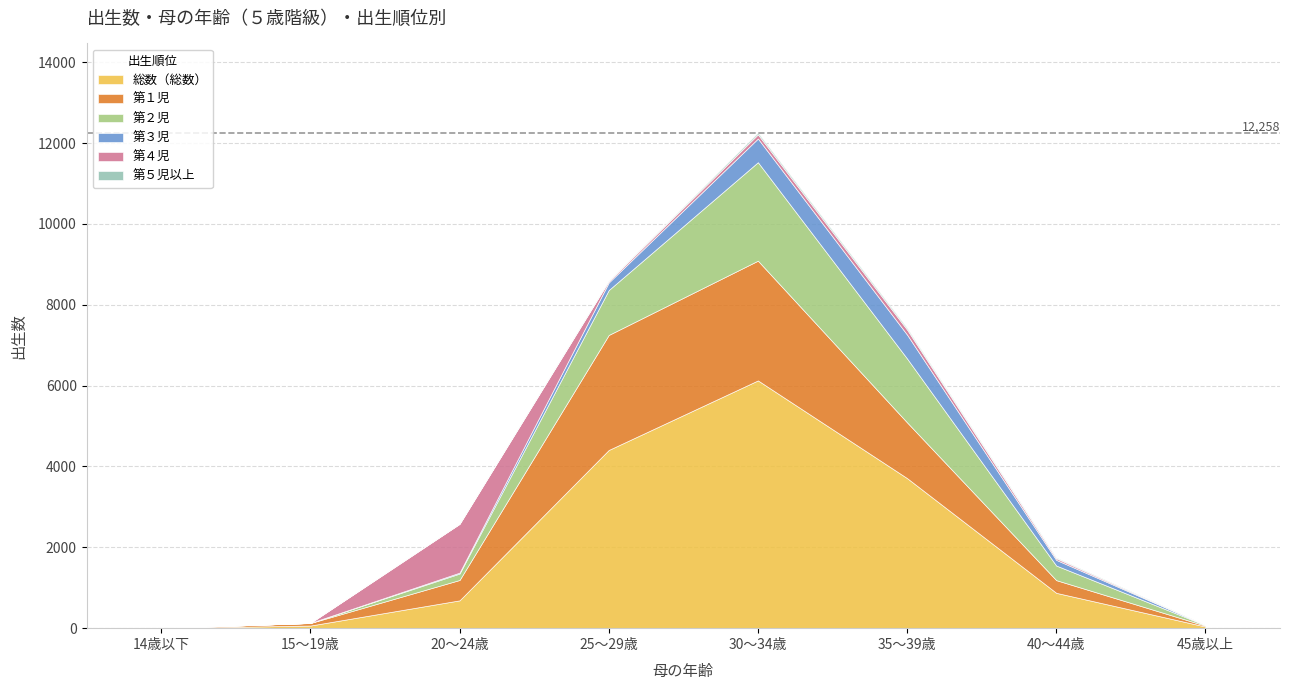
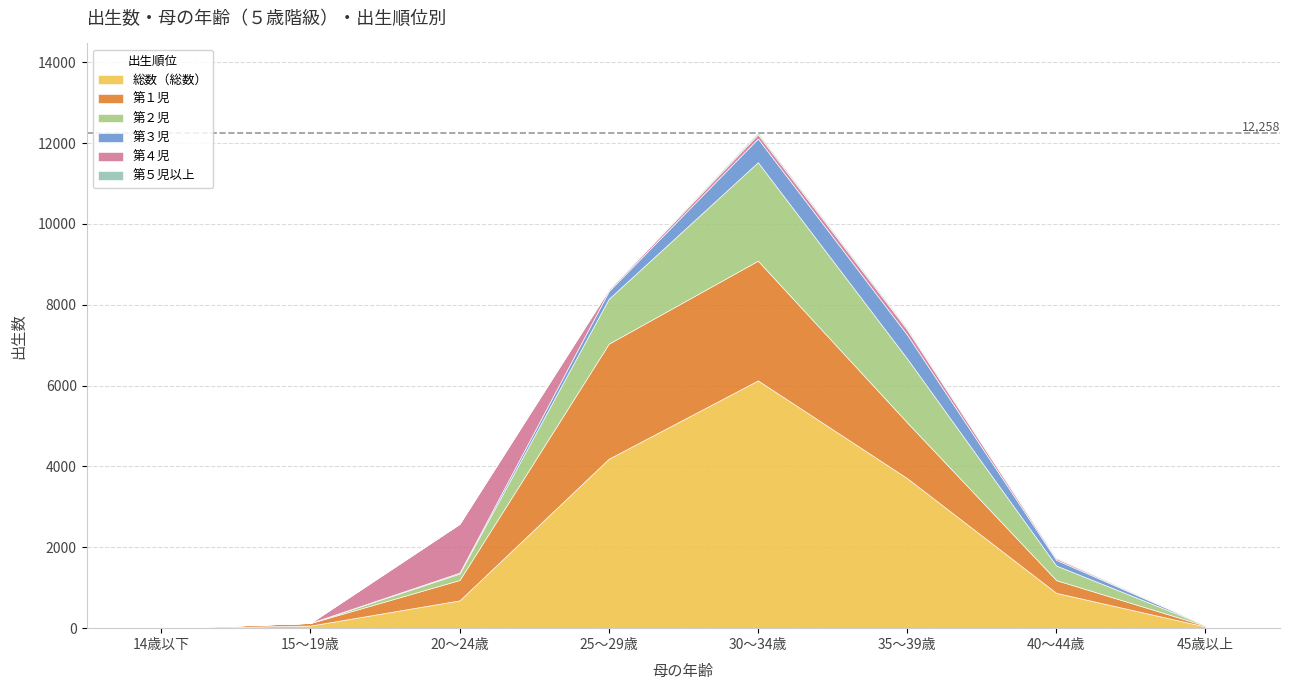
総数（総数）, 25～29歳: 4400 -> 4200
